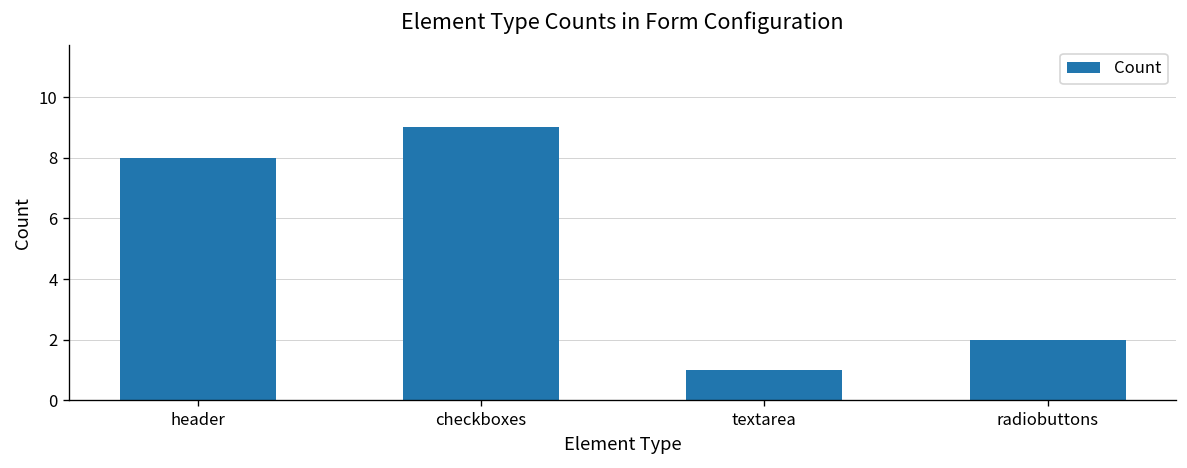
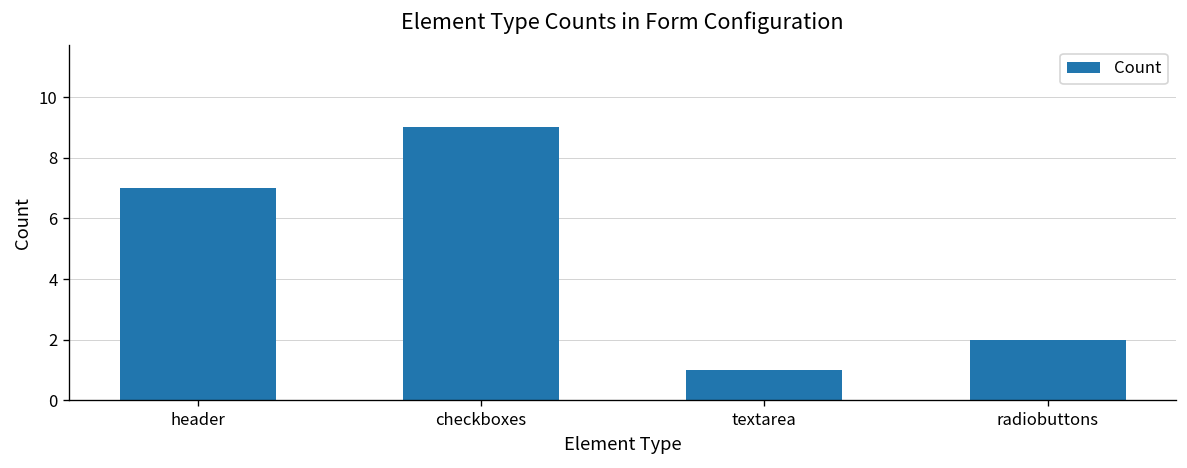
header: 8 -> 7
